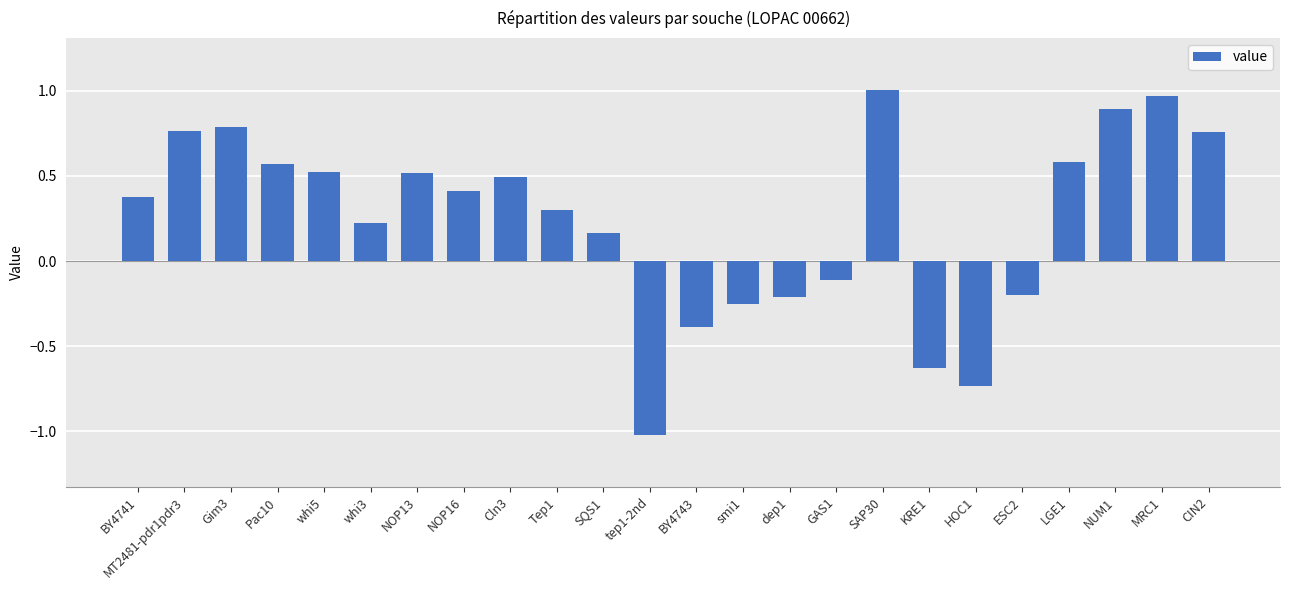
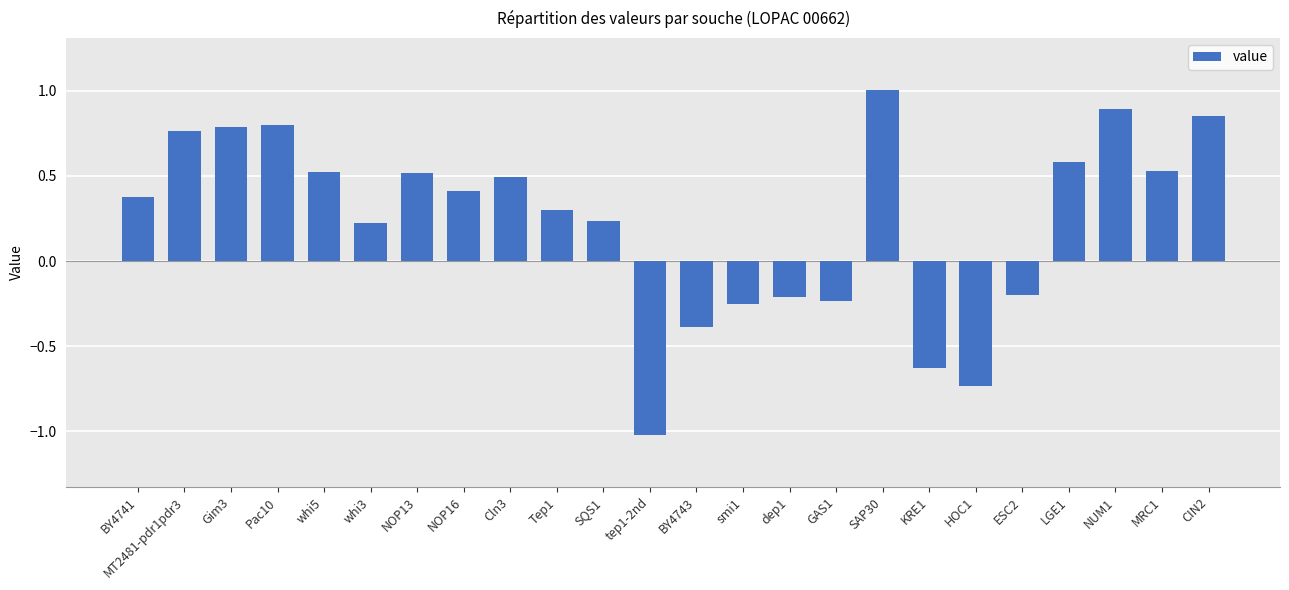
Pac10: 0.57 -> 0.80
SQS1: 0.16 -> 0.23
GAS1: -0.11 -> -0.23
MRC1: 0.97 -> 0.53
CIN2: 0.76 -> 0.85
